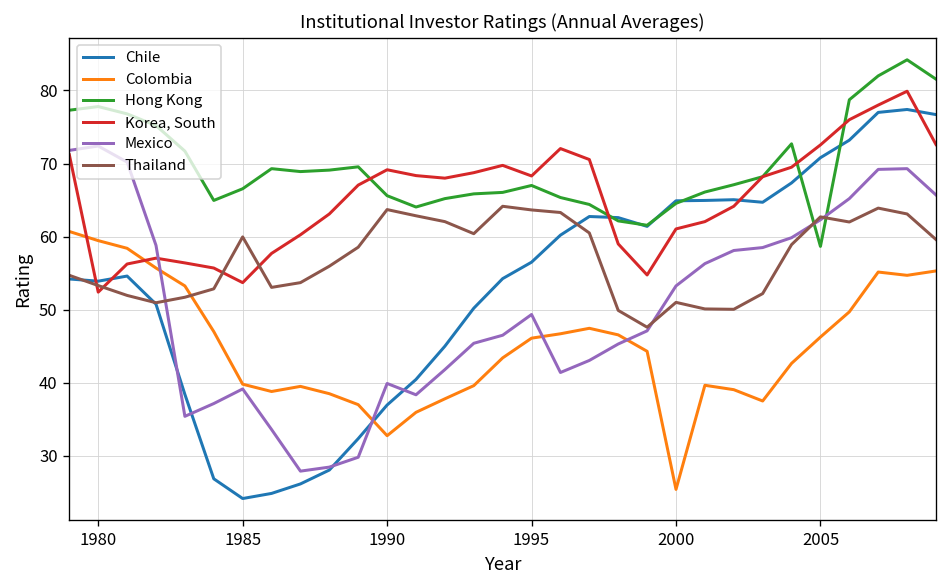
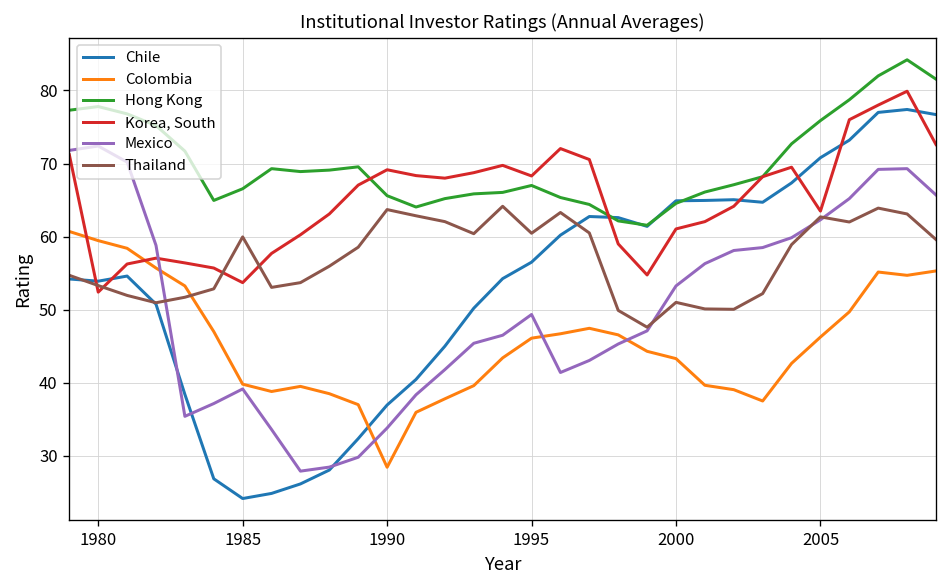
Colombia, 1990: 33 -> 28
Mexico, 1990: 40 -> 34
Thailand, 1995: 64 -> 60
Colombia, 2000: 25 -> 43
Hong Kong, 2005: 59 -> 76
Korea, South, 2005: 73 -> 63
